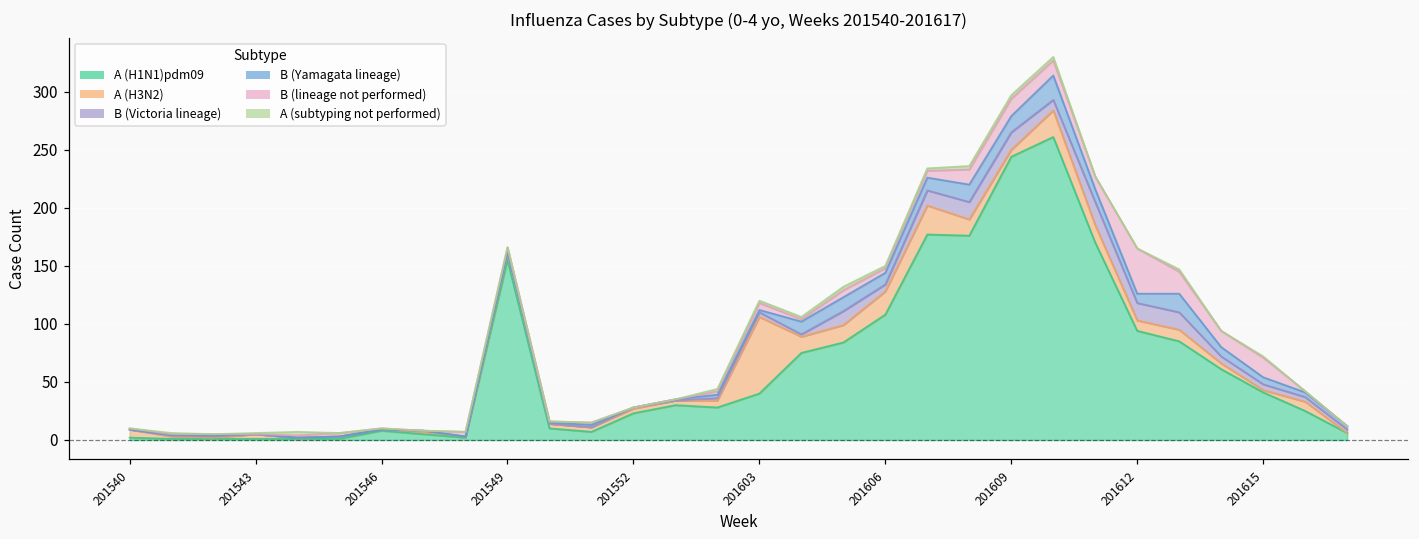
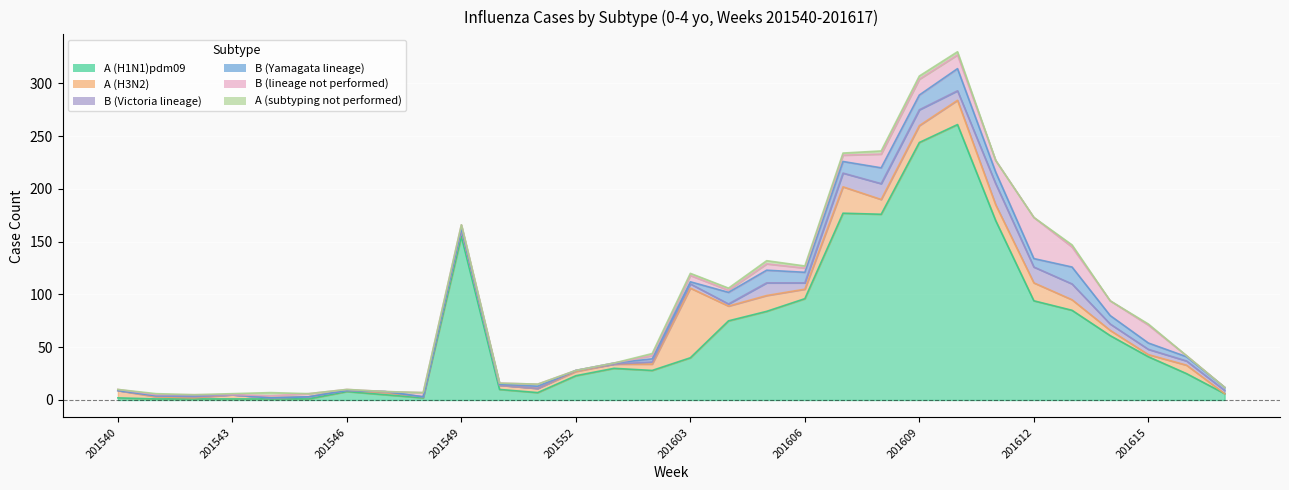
A (H1N1)pdm09, 201606: 108 -> 96
A (H3N2), 201606: 20 -> 9
A (H3N2), 201609: 6 -> 16
A (H3N2), 201612: 9 -> 17
